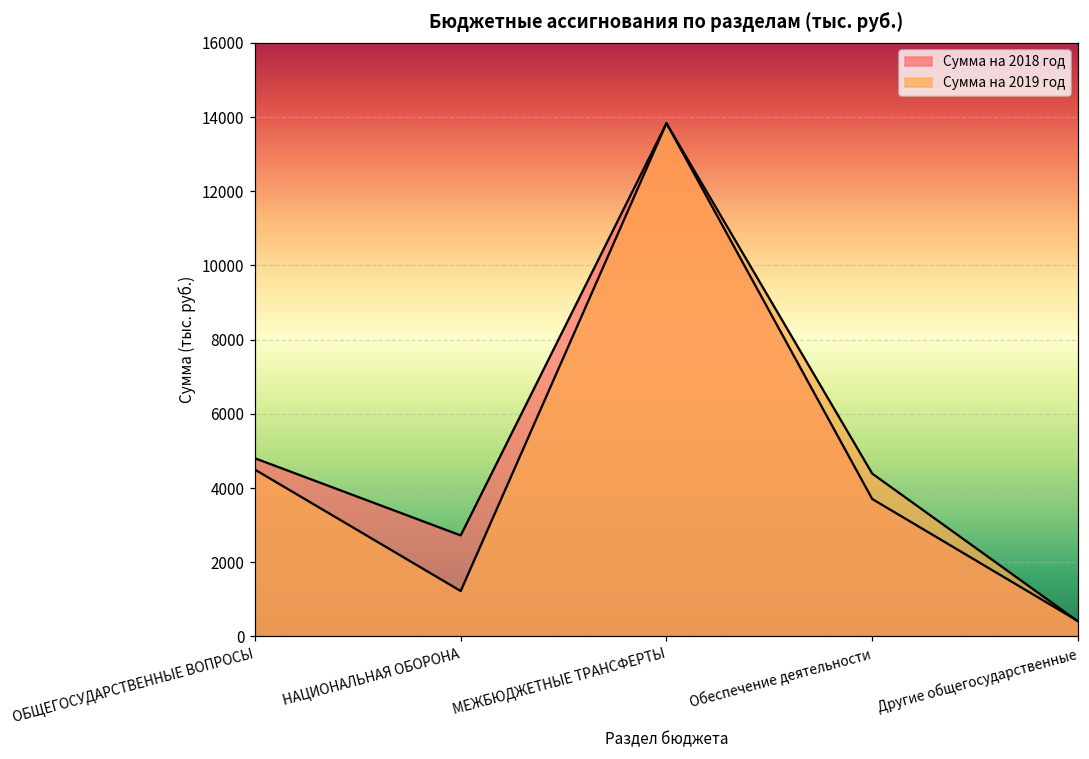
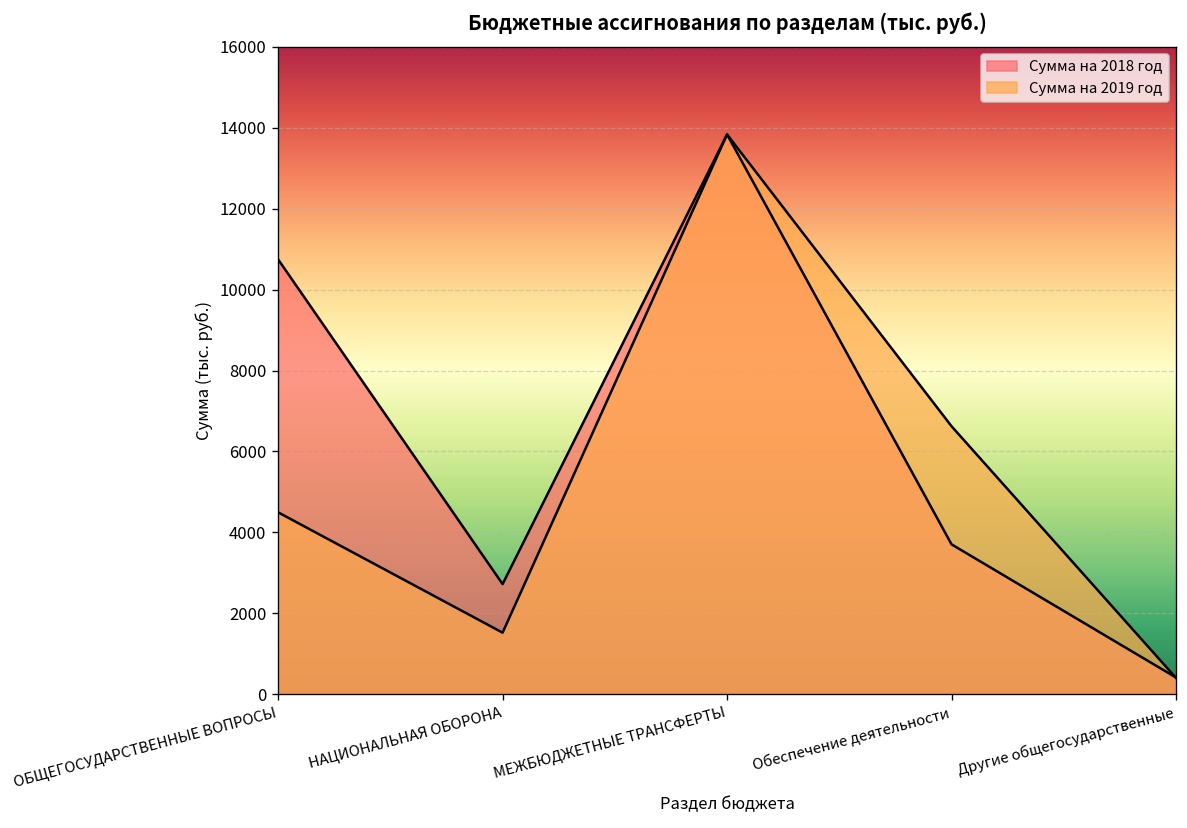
Сумма на 2018 год, ОБЩЕГОСУДАРСТВЕННЫЕ ВОПРОСЫ: 4800 -> 10700
Сумма на 2019 год, НАЦИОНАЛЬНАЯ ОБОРОНА: 1200 -> 1500
Сумма на 2019 год, Обеспечение деятельности: 4400 -> 6600
